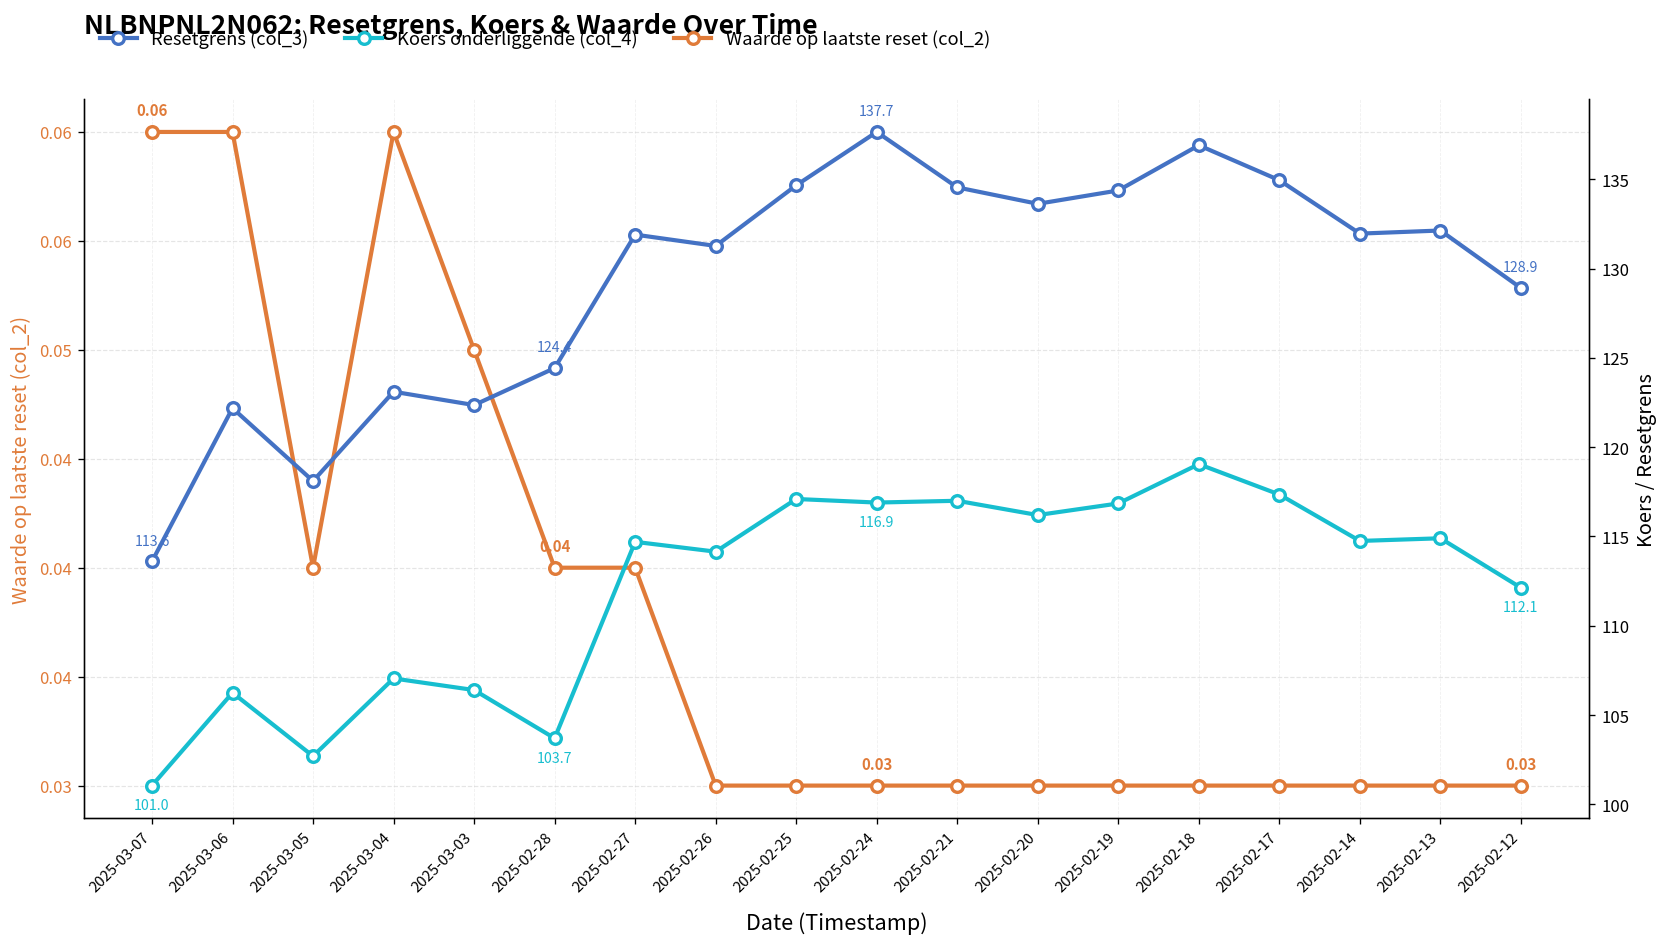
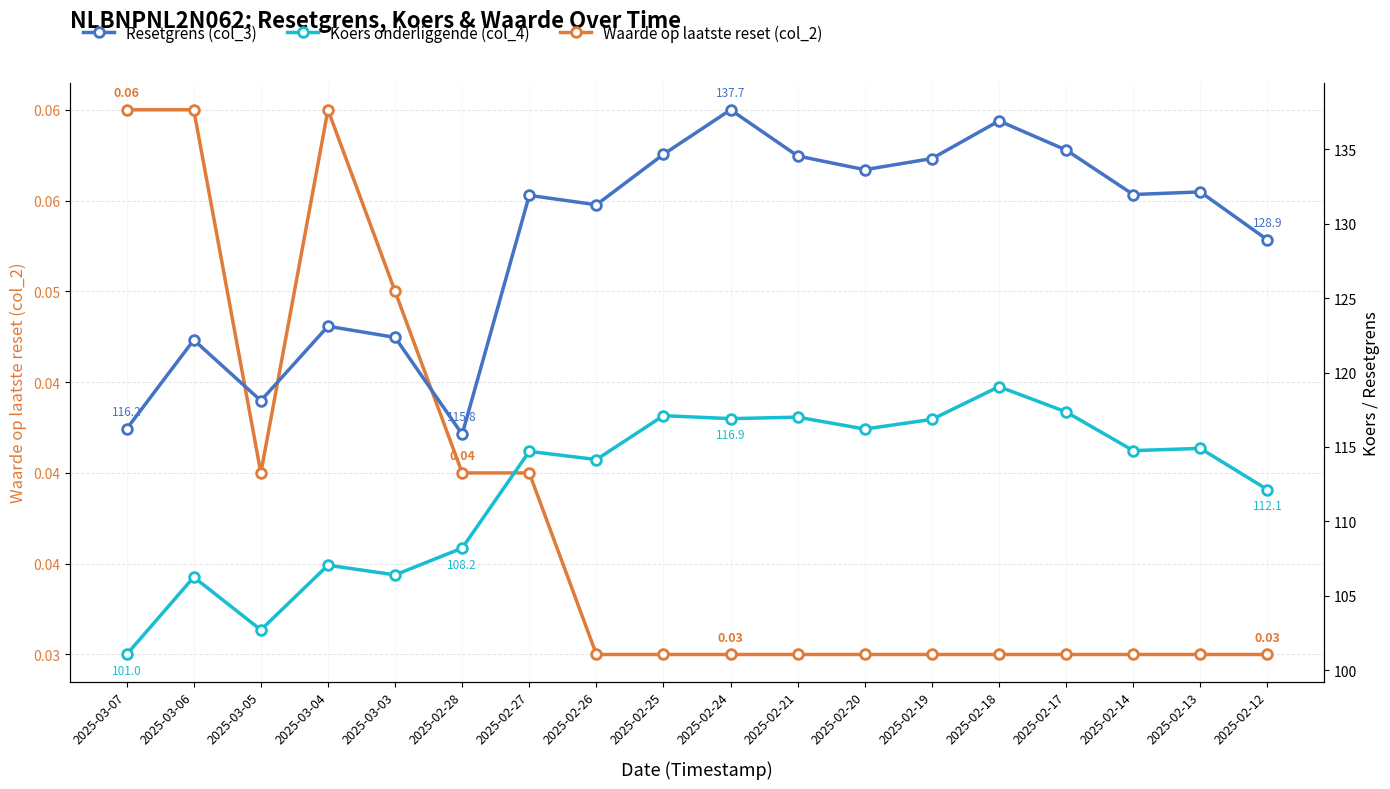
Resetgrens (col_3), 2025-03-07: 113.6 -> 116.2
Resetgrens (col_3), 2025-02-28: 124.4 -> 115.8
Koers onderliggende (col_4), 2025-02-28: 103.7 -> 108.2
